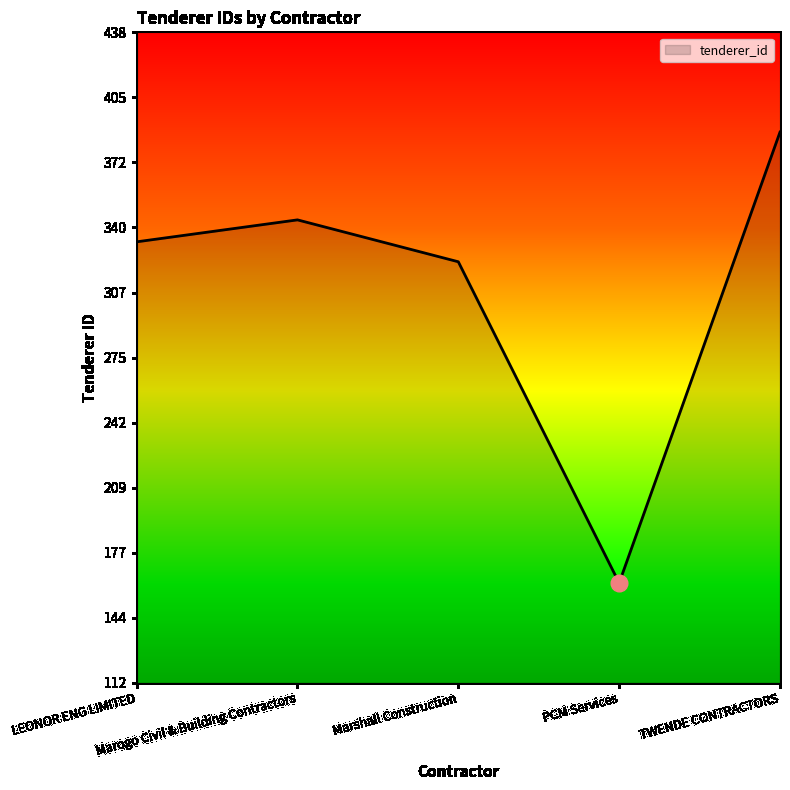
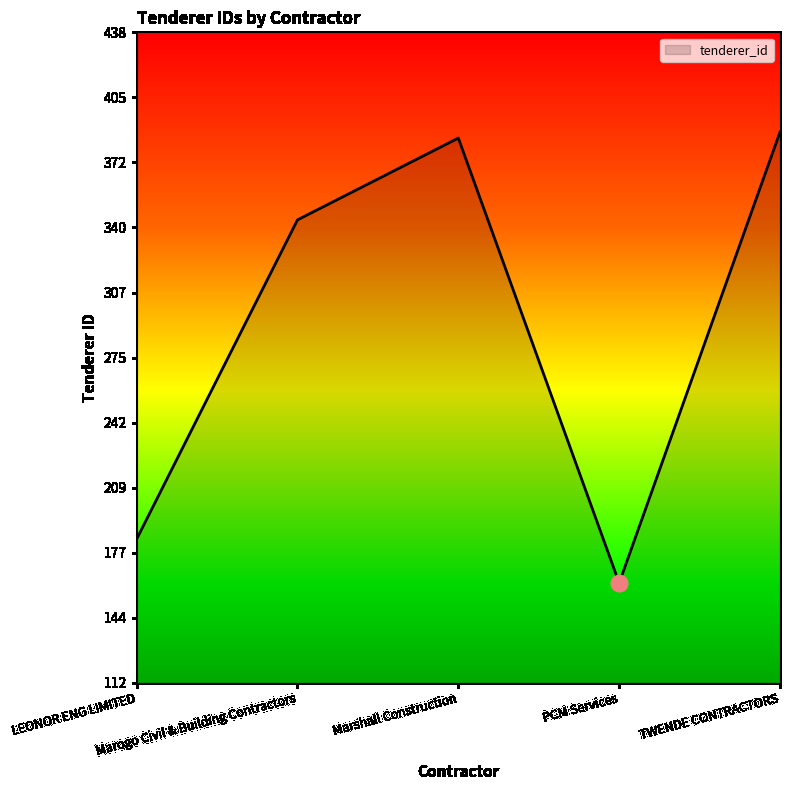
tenderer_id, LEONOR ENG LIMITED: 333 -> 184
tenderer_id, Marshall Construction: 323 -> 385
